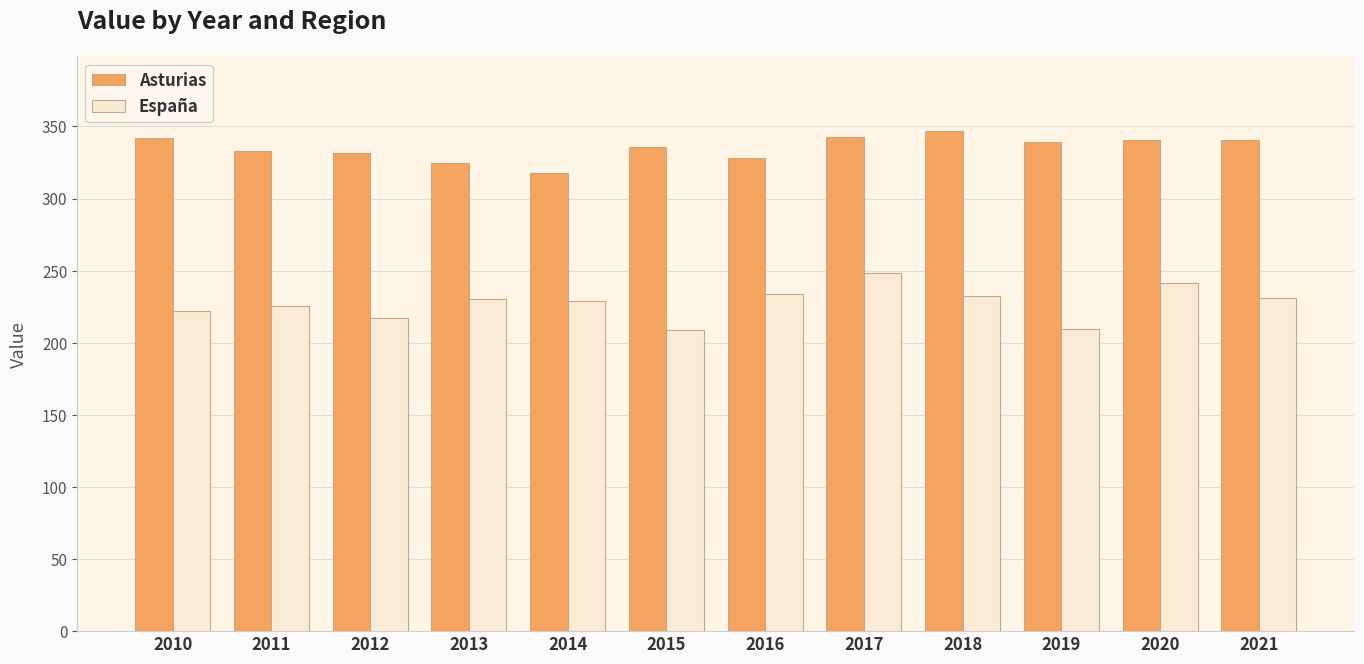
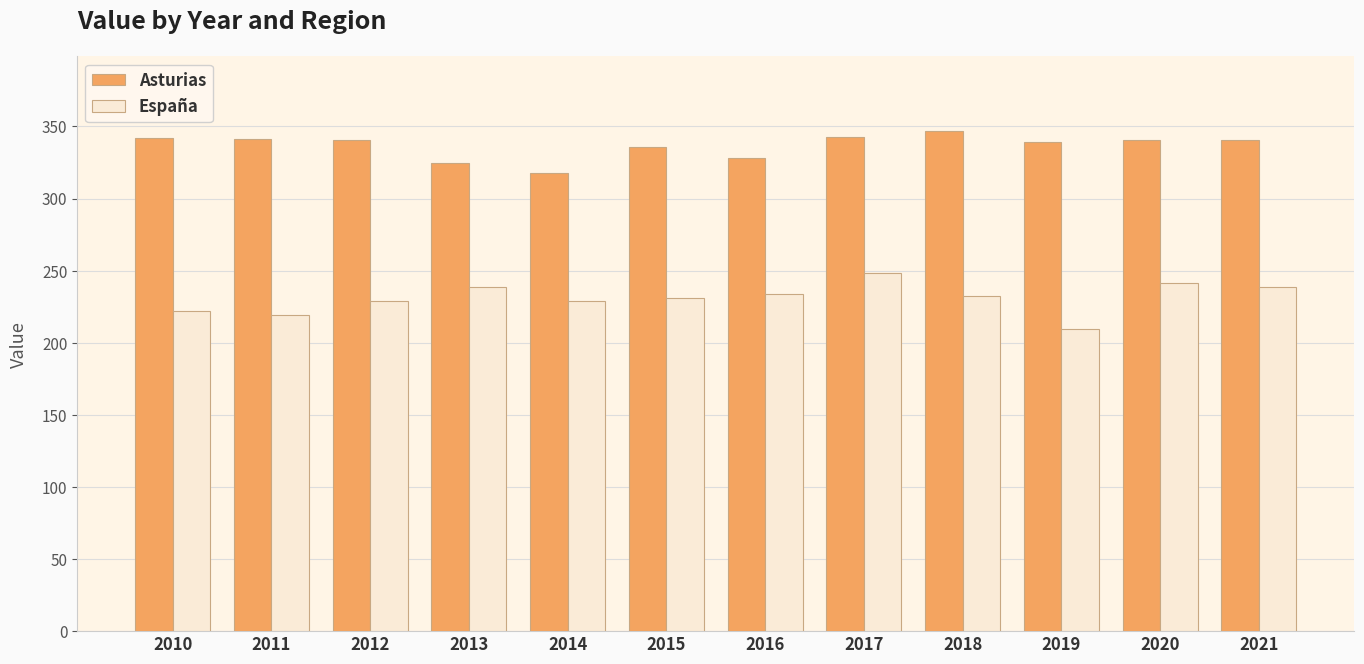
Asturias, 2011: 333 -> 341
España, 2011: 226 -> 219
Asturias, 2012: 331 -> 340
España, 2012: 217 -> 229
España, 2013: 230 -> 239
España, 2015: 209 -> 231
España, 2021: 231 -> 239
